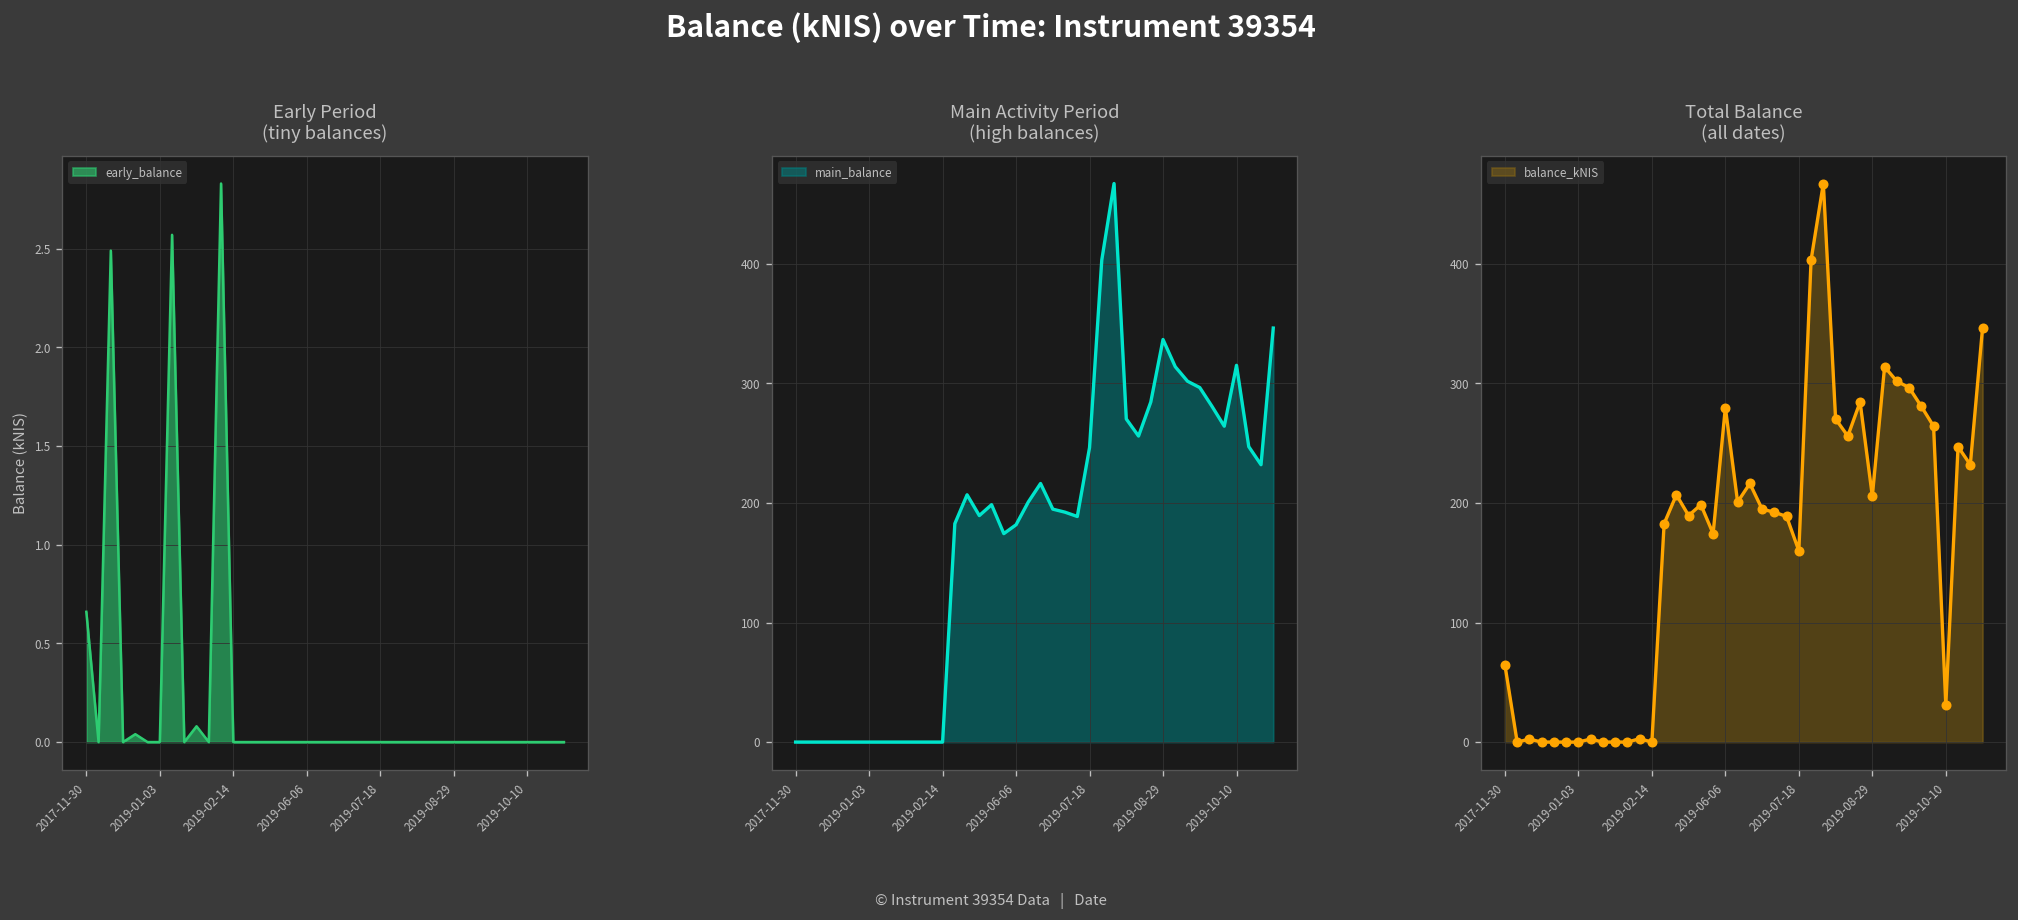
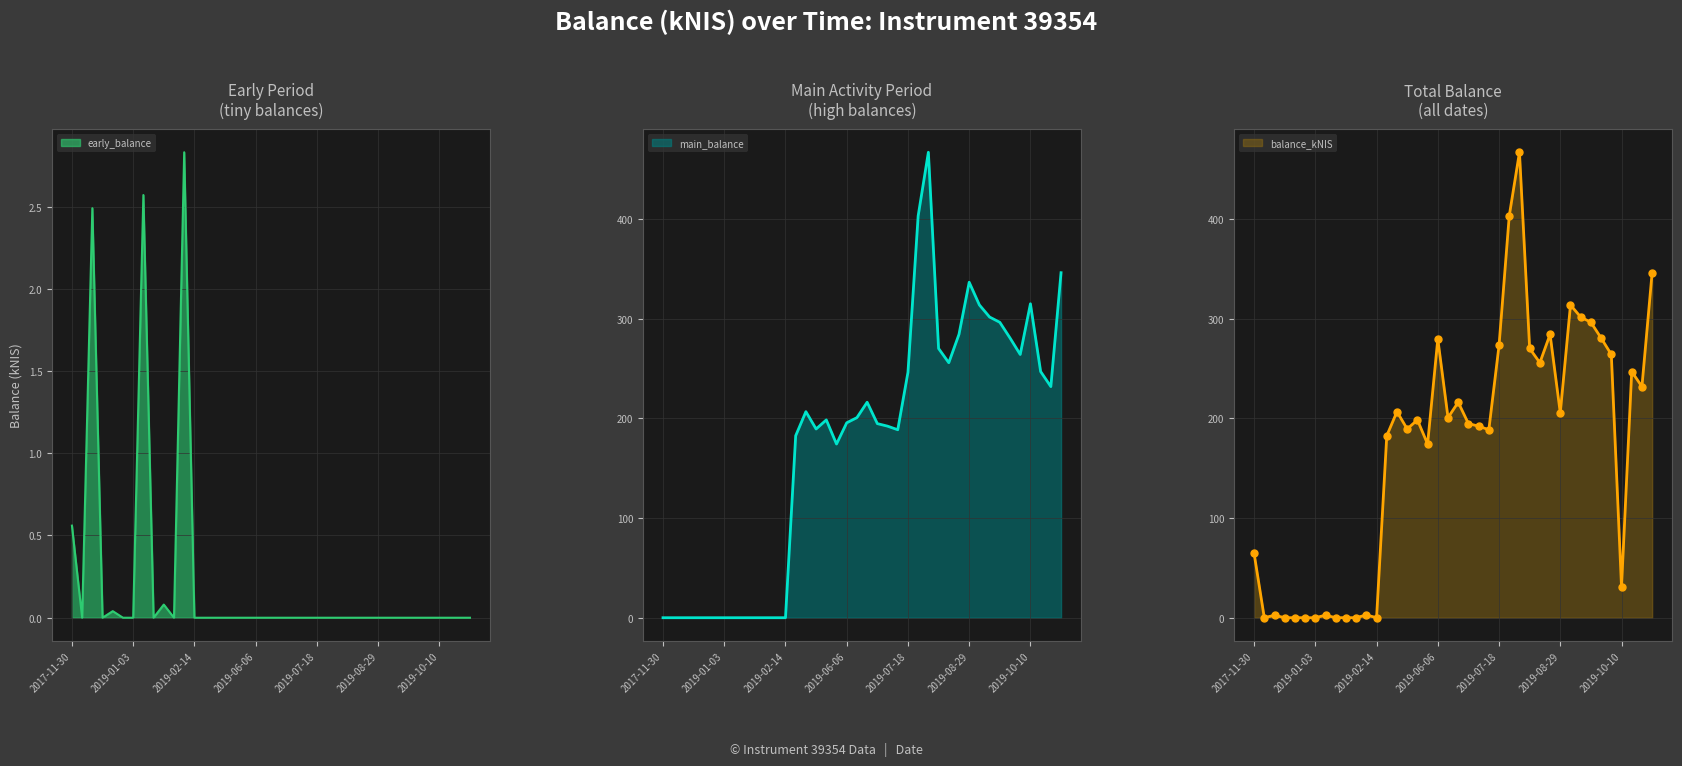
Early Period (tiny balances), 2017-11-30: 0.66 -> 0.56
Main Activity Period (high balances), 2019-06-06: 180 -> 200
Total Balance (all dates), 2019-07-18: 160 -> 270
